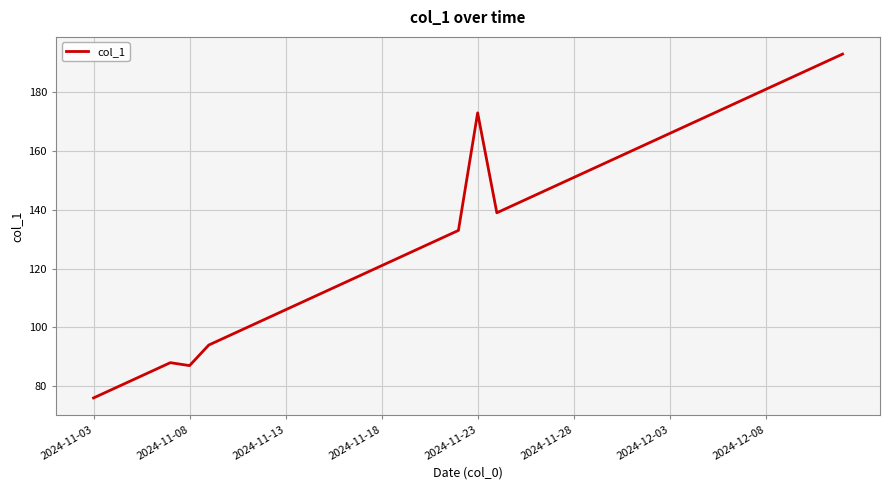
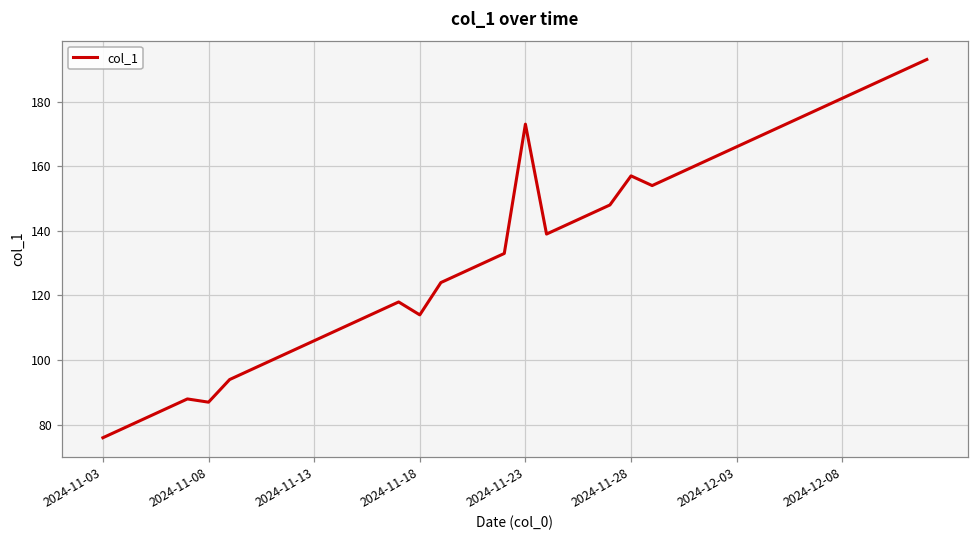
2024-11-18: 121 -> 114
2024-11-28: 151 -> 157
